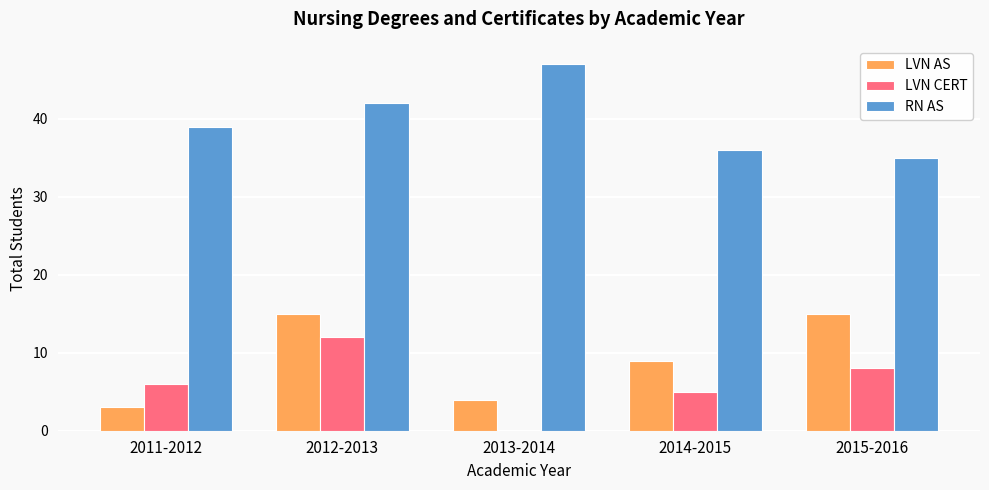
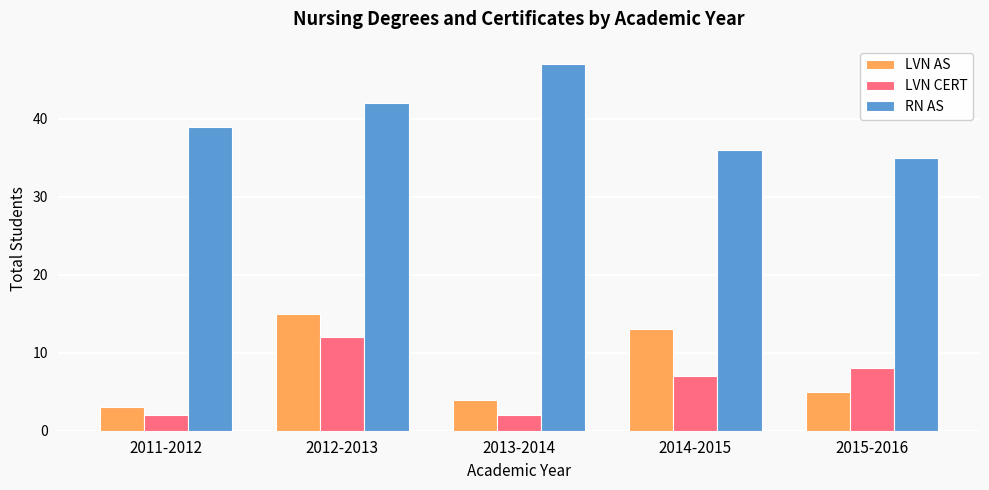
LVN CERT, 2011-2012: 6 -> 2
LVN CERT, 2013-2014: 0 -> 2
LVN AS, 2014-2015: 9 -> 13
LVN CERT, 2014-2015: 5 -> 7
LVN AS, 2015-2016: 15 -> 5
